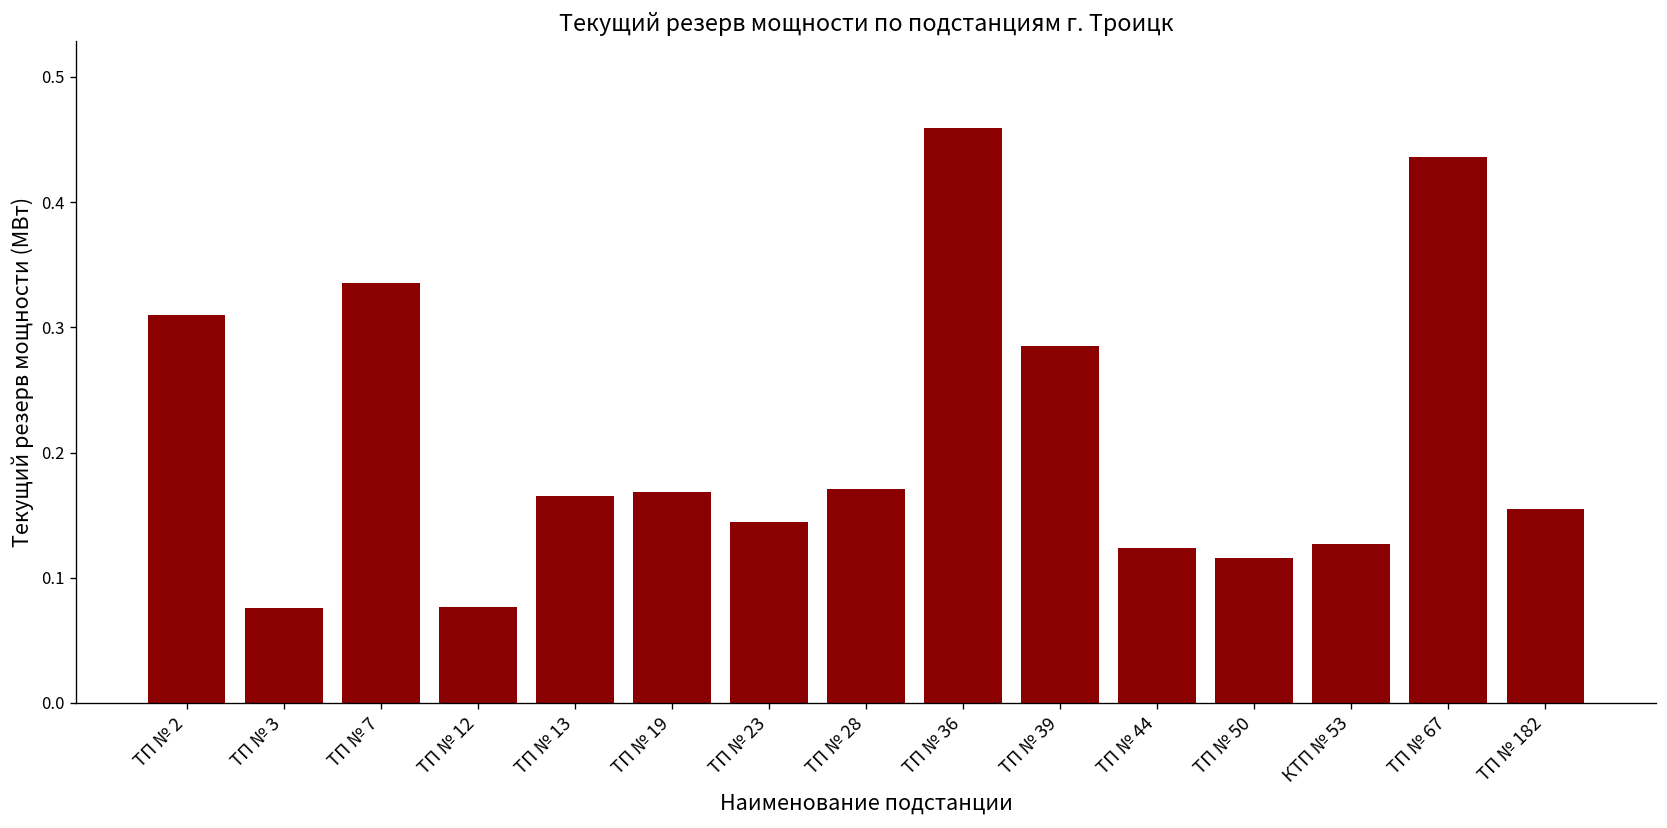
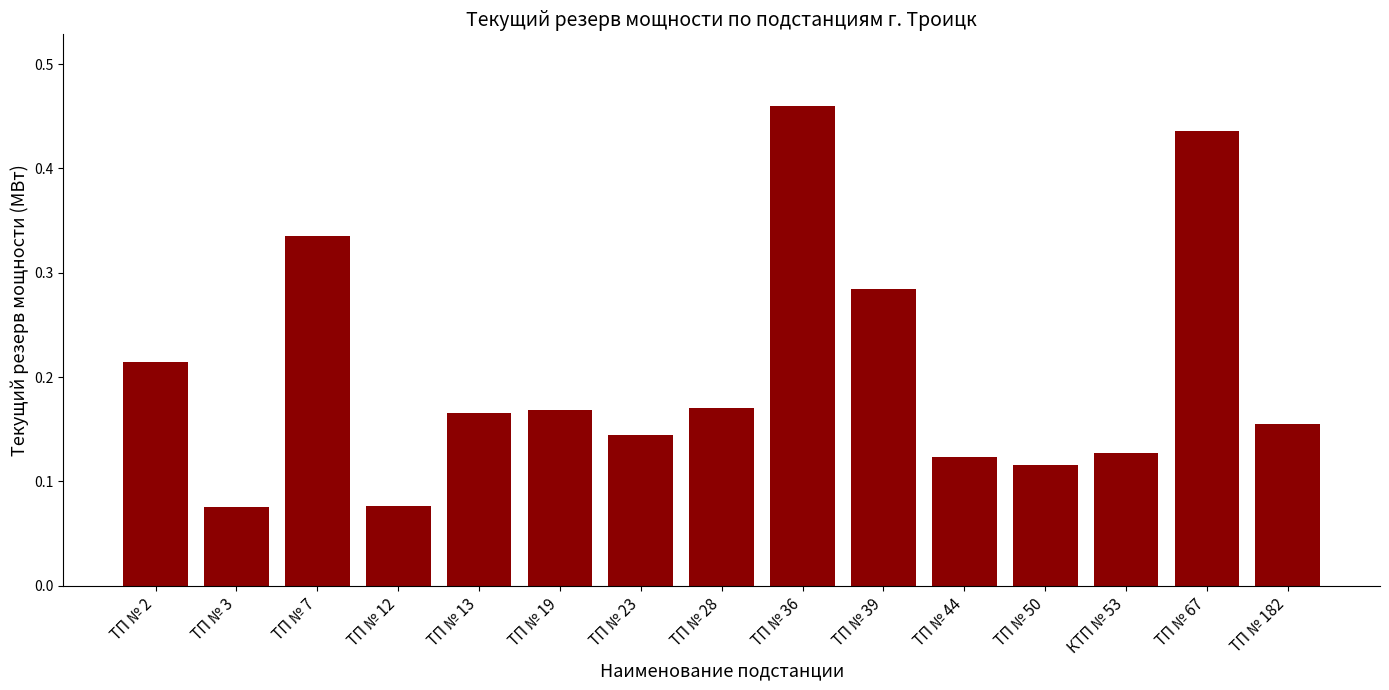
ТП № 2: 0.310 -> 0.215
